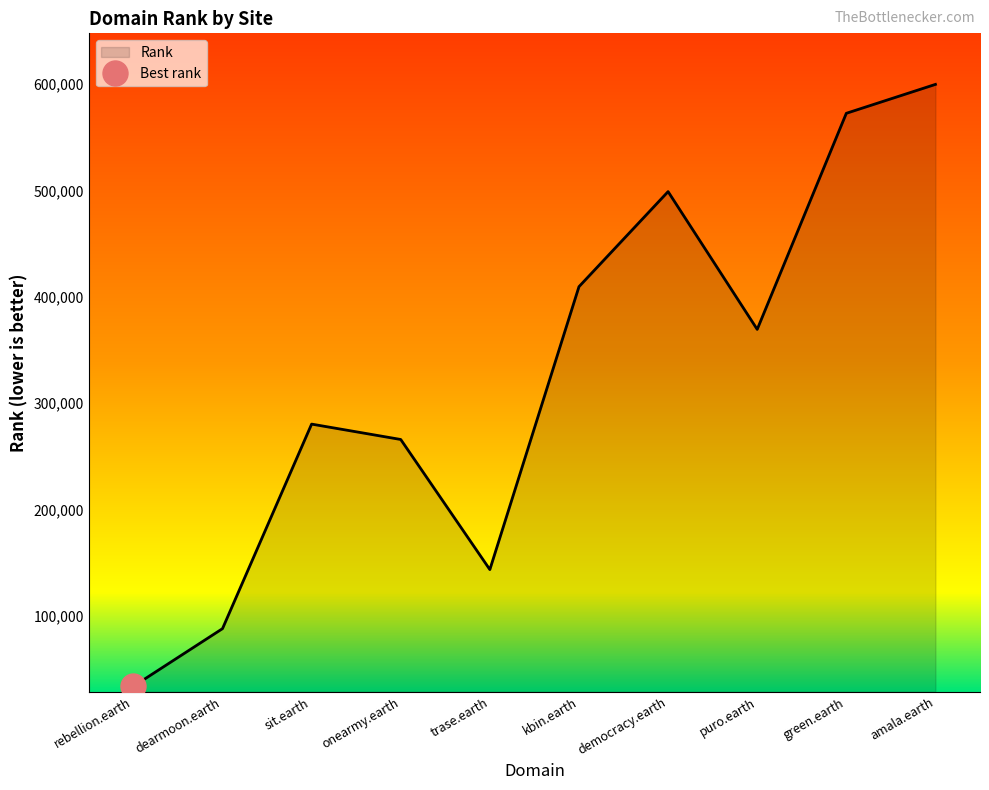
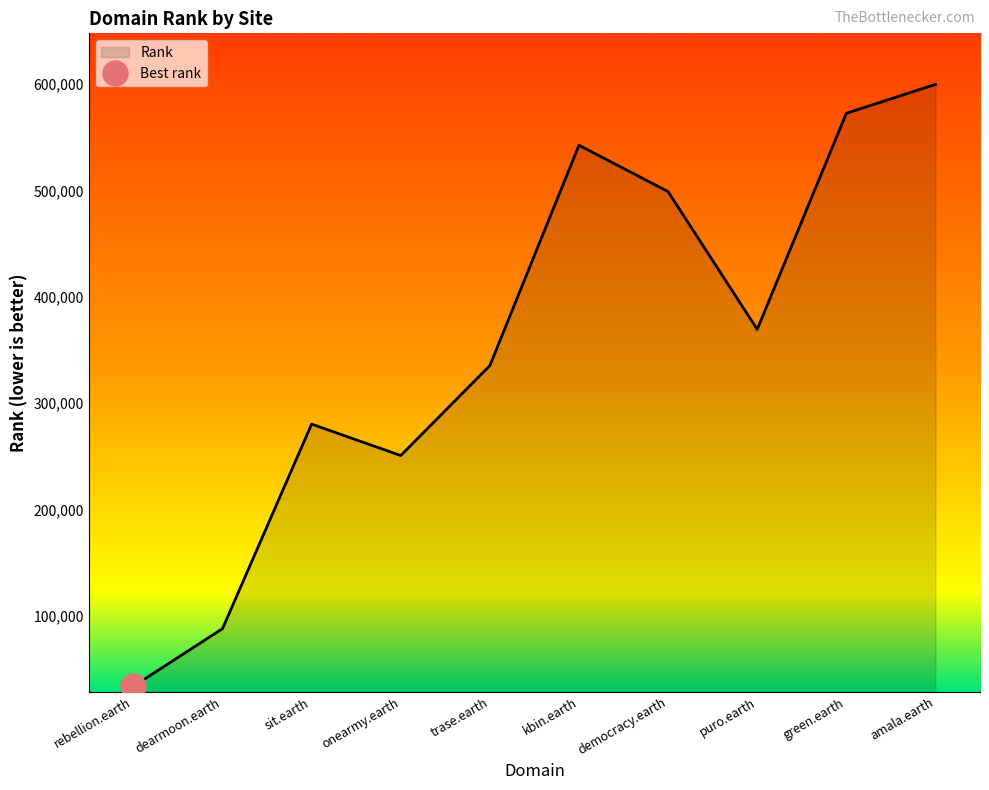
Rank, onearmy.earth: 266,000 -> 251,000
Rank, trase.earth: 144,000 -> 335,000
Rank, kbin.earth: 410,000 -> 542,000
